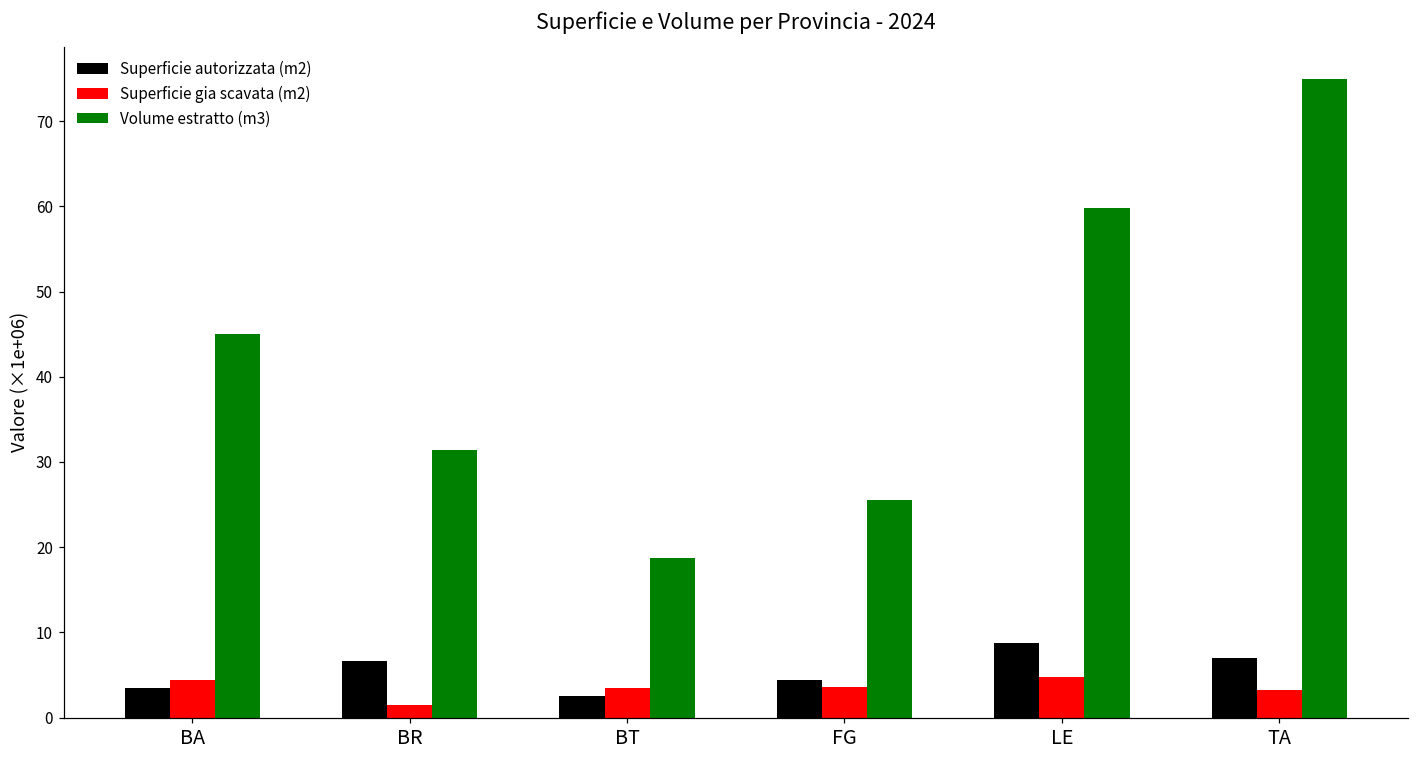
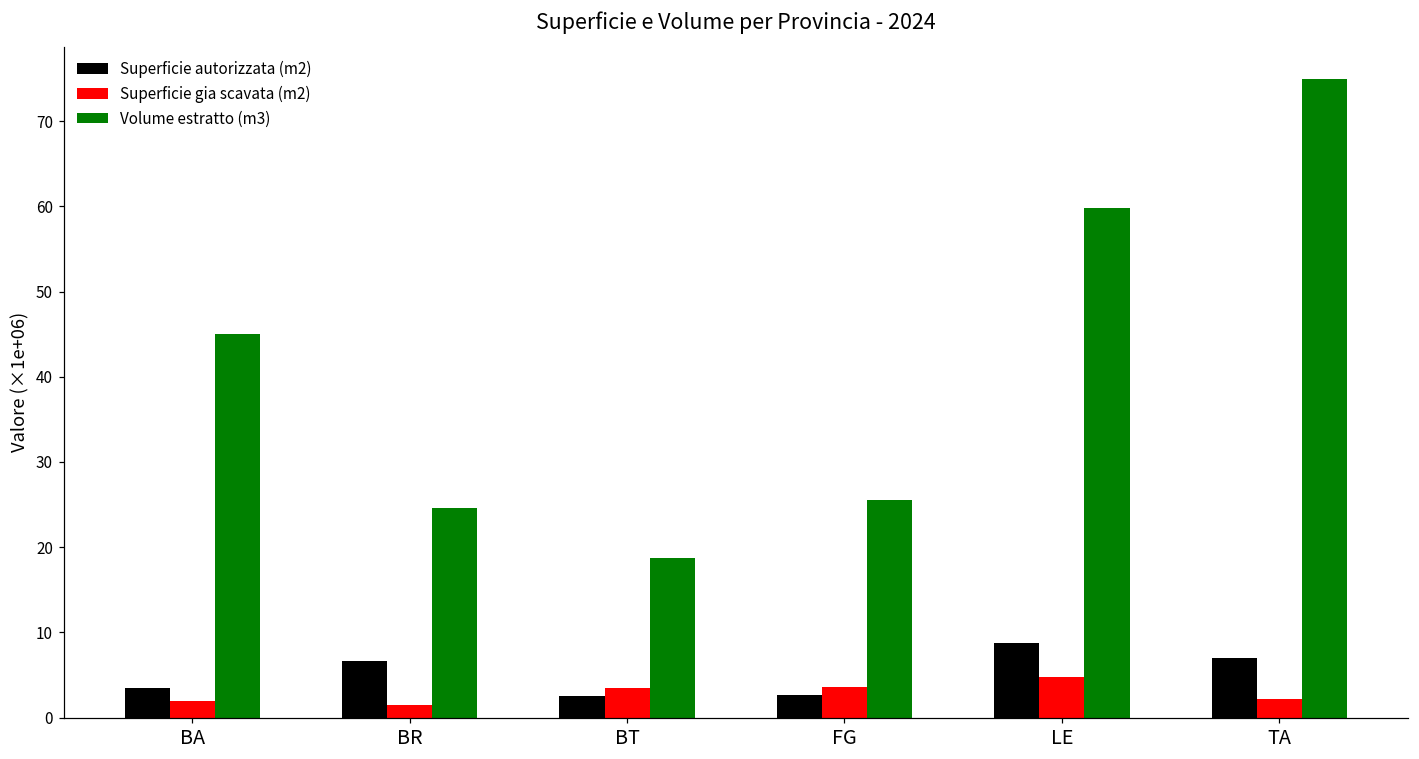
Superficie gia scavata (m2), BA: 4 -> 2
Volume estratto (m3), BR: 31 -> 25
Superficie autorizzata (m2), FG: 4 -> 3
Superficie gia scavata (m2), TA: 3 -> 2
